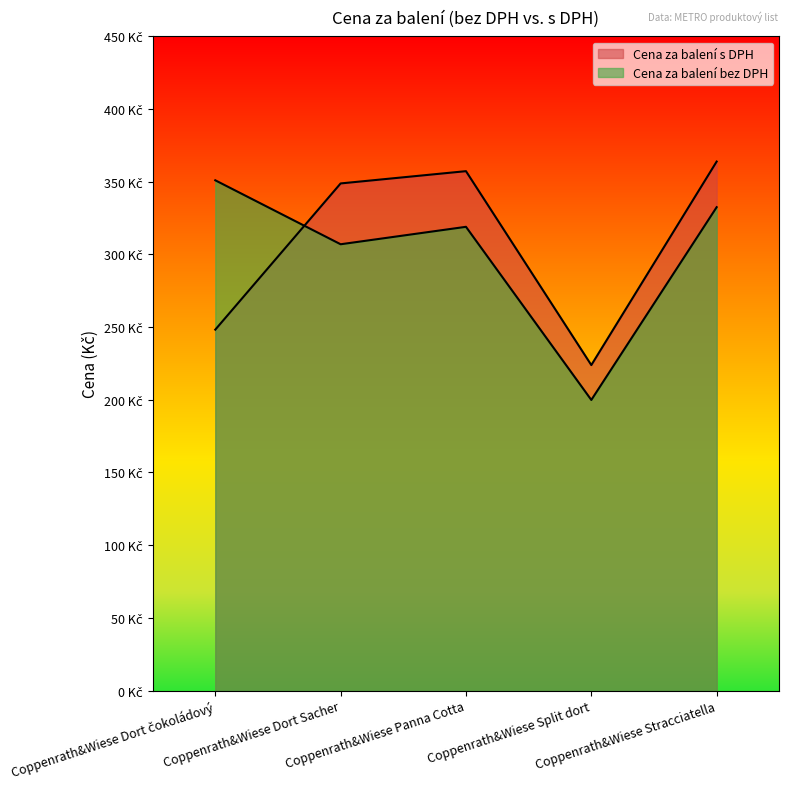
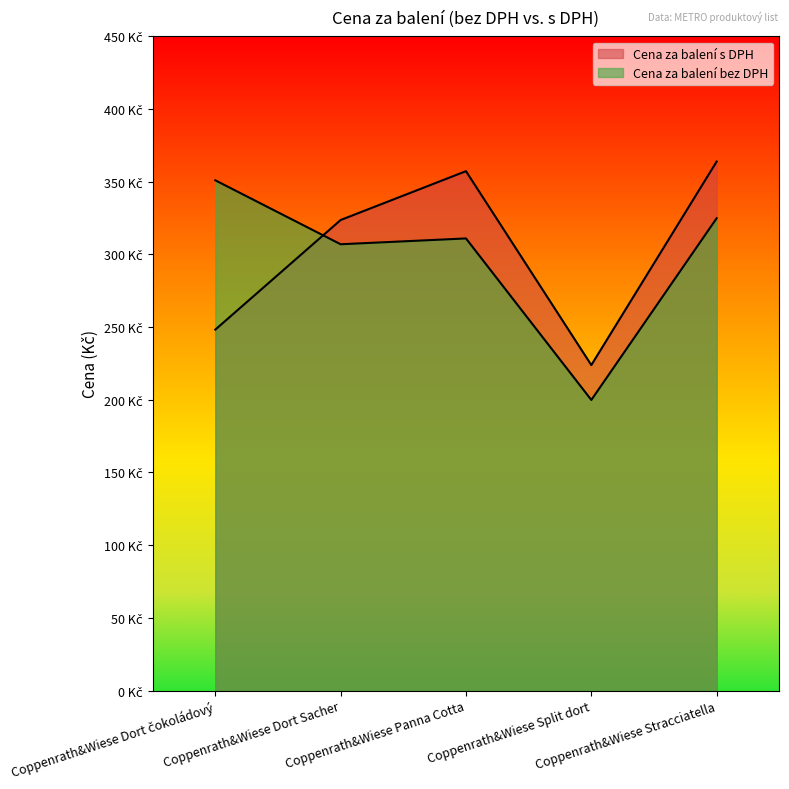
Cena za balení s DPH, Coppenrath&Wiese Dort Sacher: 349 Kč -> 324 Kč
Cena za balení bez DPH, Coppenrath&Wiese Panna Cotta: 319 Kč -> 311 Kč
Cena za balení bez DPH, Coppenrath&Wiese Stracciatella: 333 Kč -> 325 Kč
